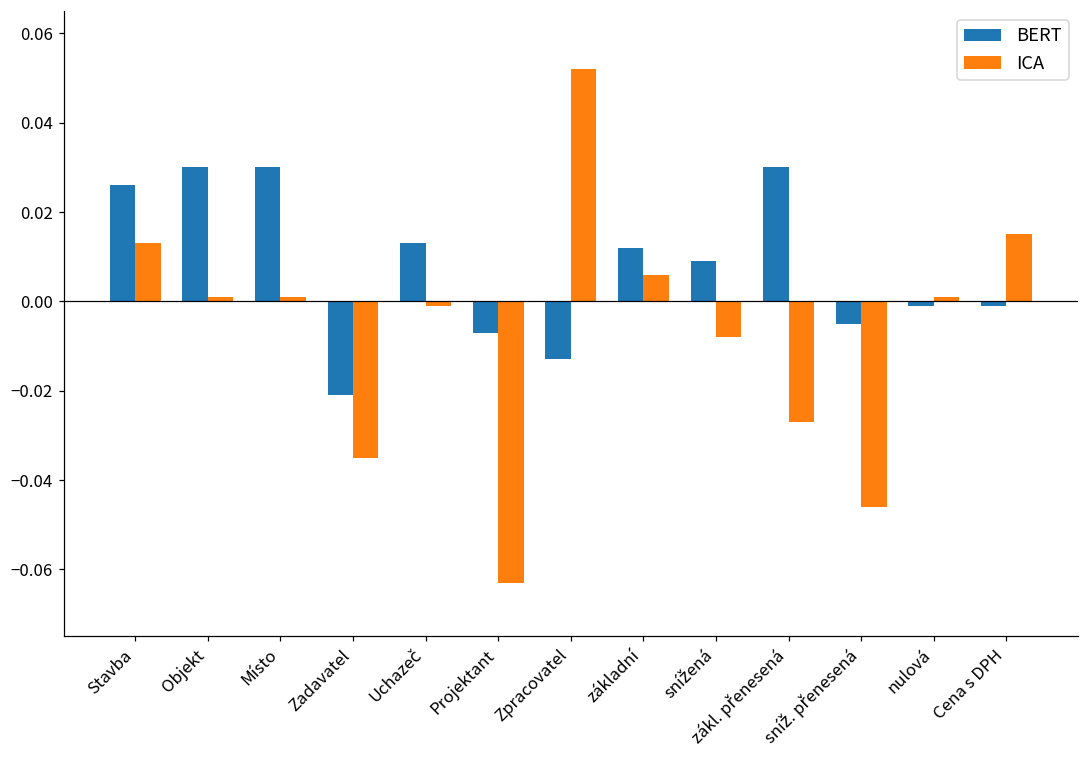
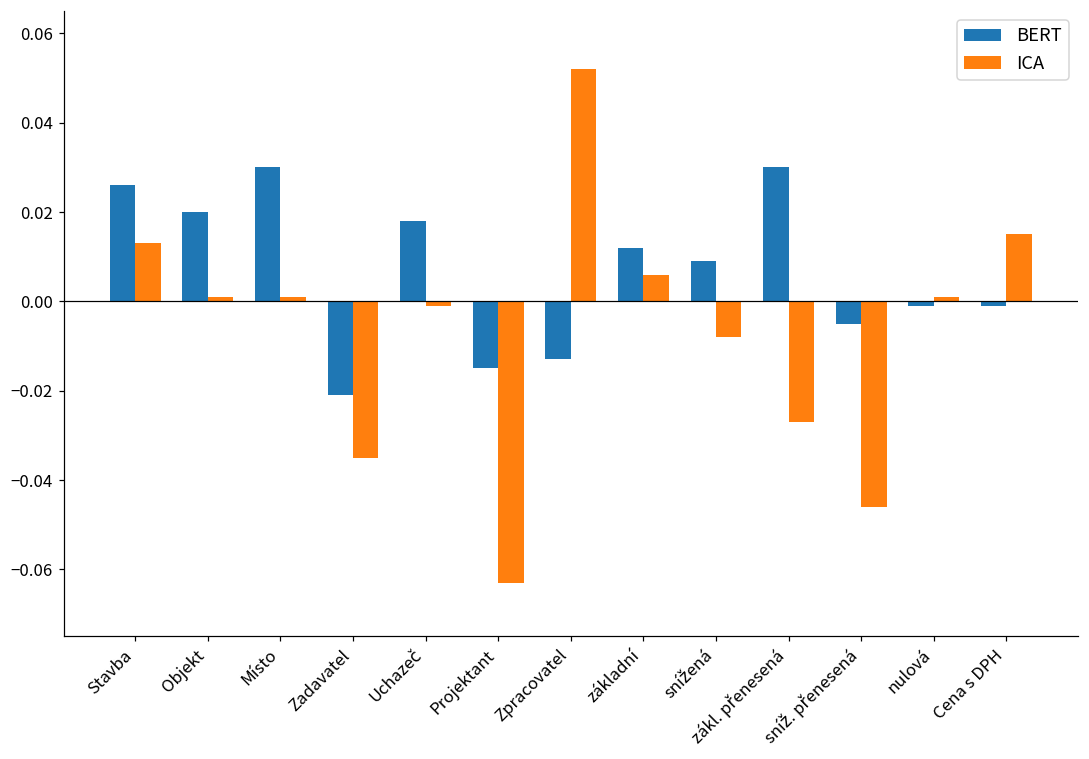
BERT, Objekt: 0.03 -> 0.02
BERT, Uchazeč: 0.013 -> 0.018
BERT, Projektant: -0.007 -> -0.015
